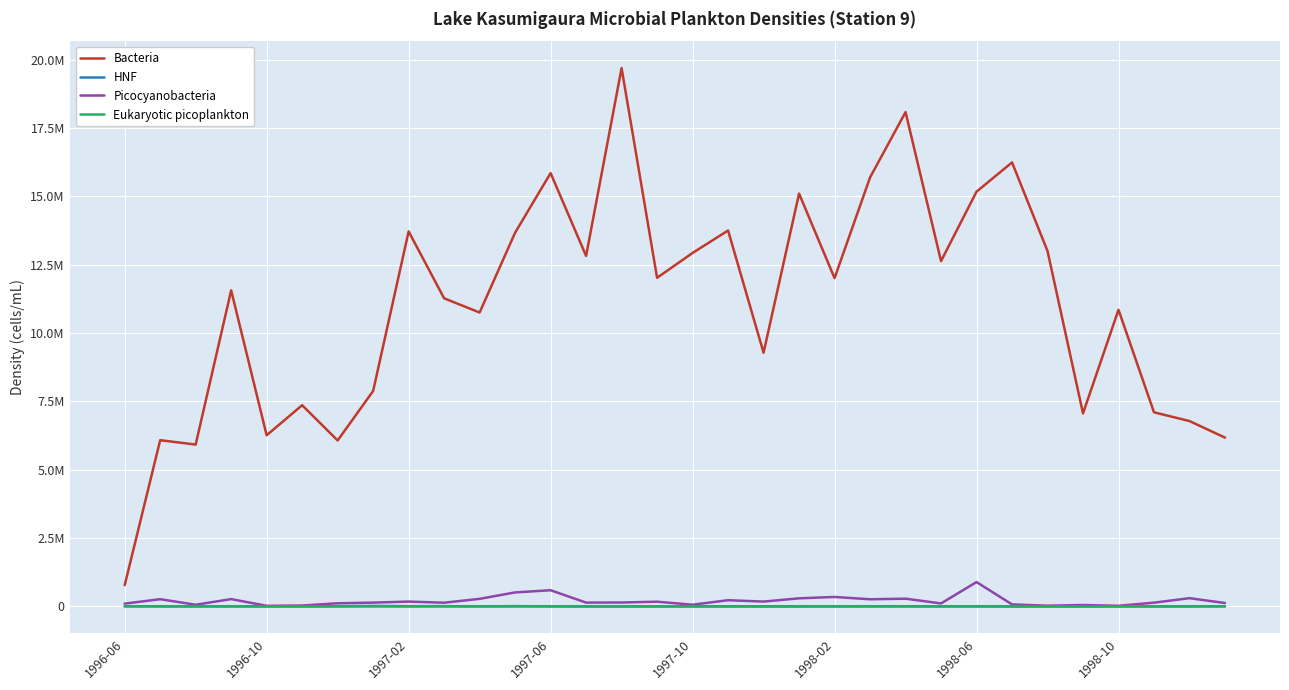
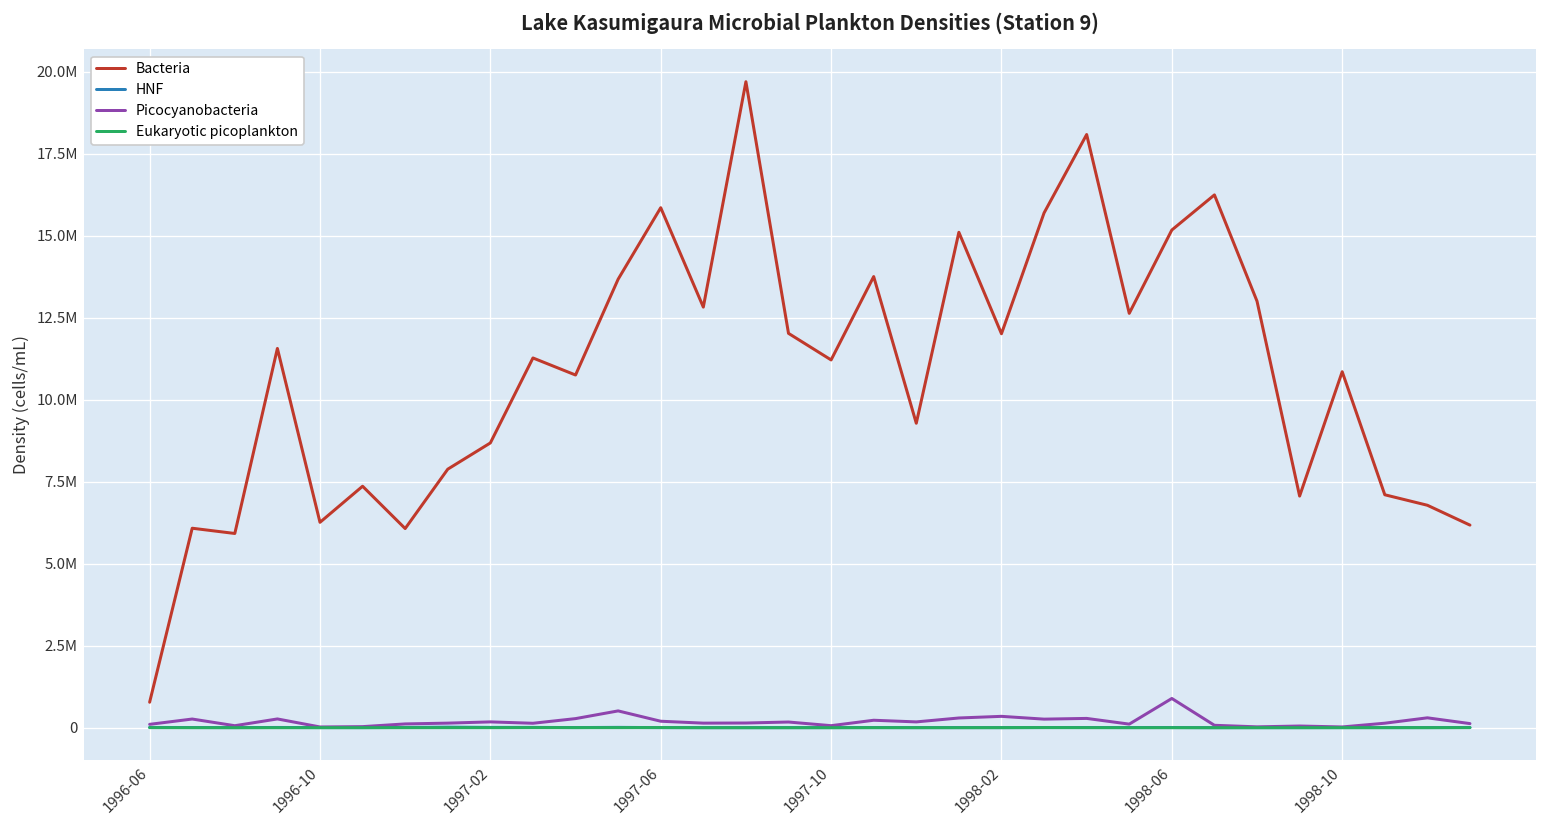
Bacteria, 1997-02: 13700000 -> 8700000
Picocyanobacteria, 1997-06: 600000 -> 200000
Bacteria, 1997-10: 12900000 -> 11200000
